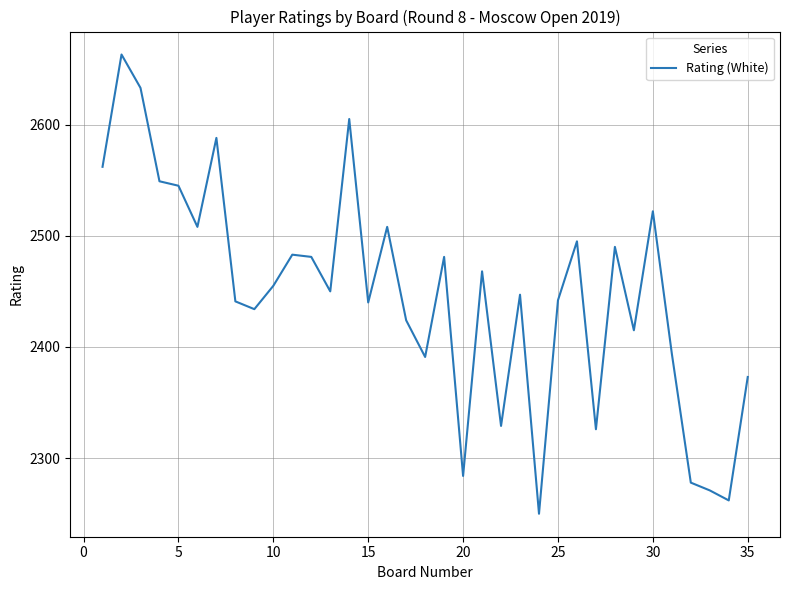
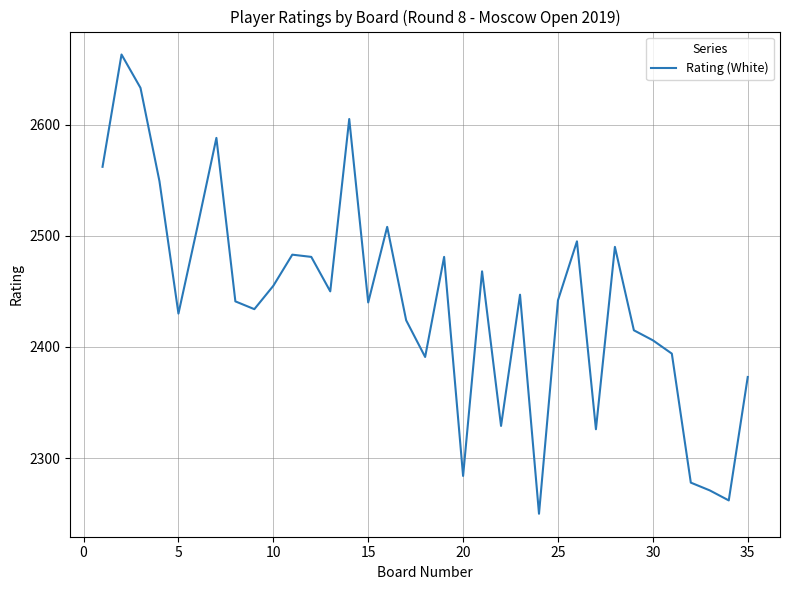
5: 2545 -> 2430
30: 2522 -> 2406
